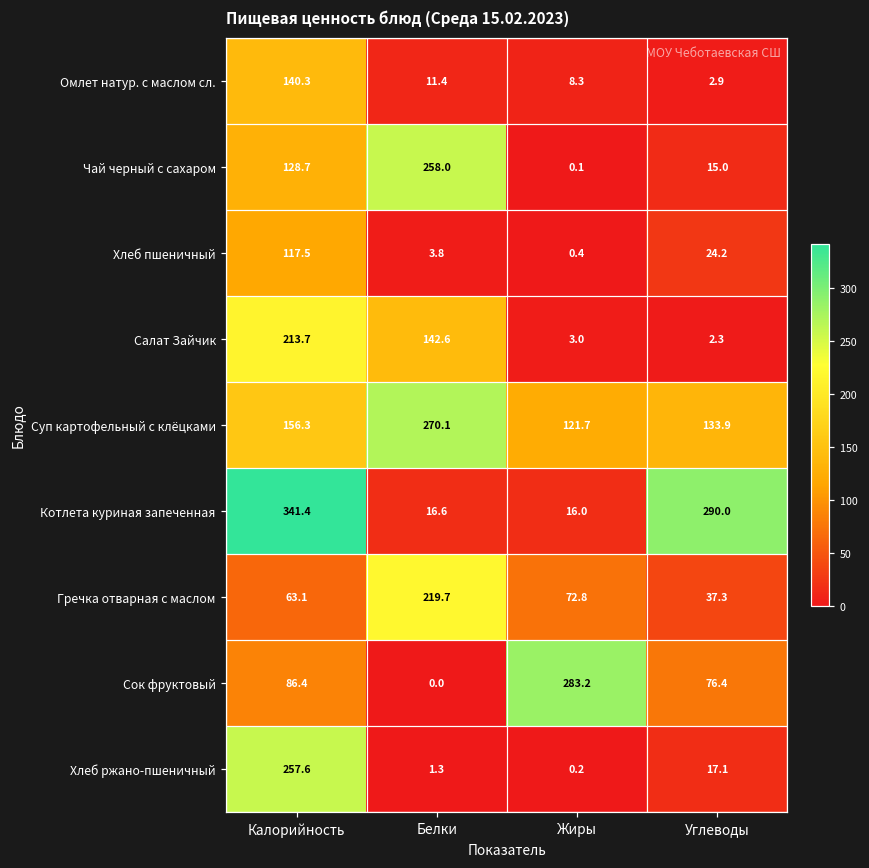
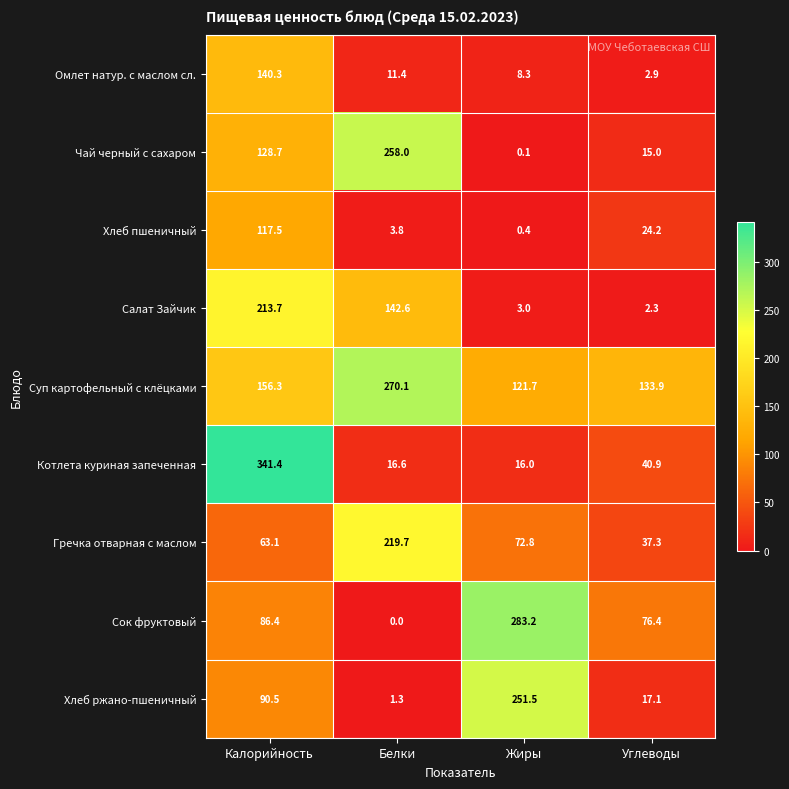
Котлета куриная запеченная, Углеводы: 290.0 -> 40.9
Хлеб ржано-пшеничный, Калорийность: 257.6 -> 90.5
Хлеб ржано-пшеничный, Жиры: 0.2 -> 251.5
